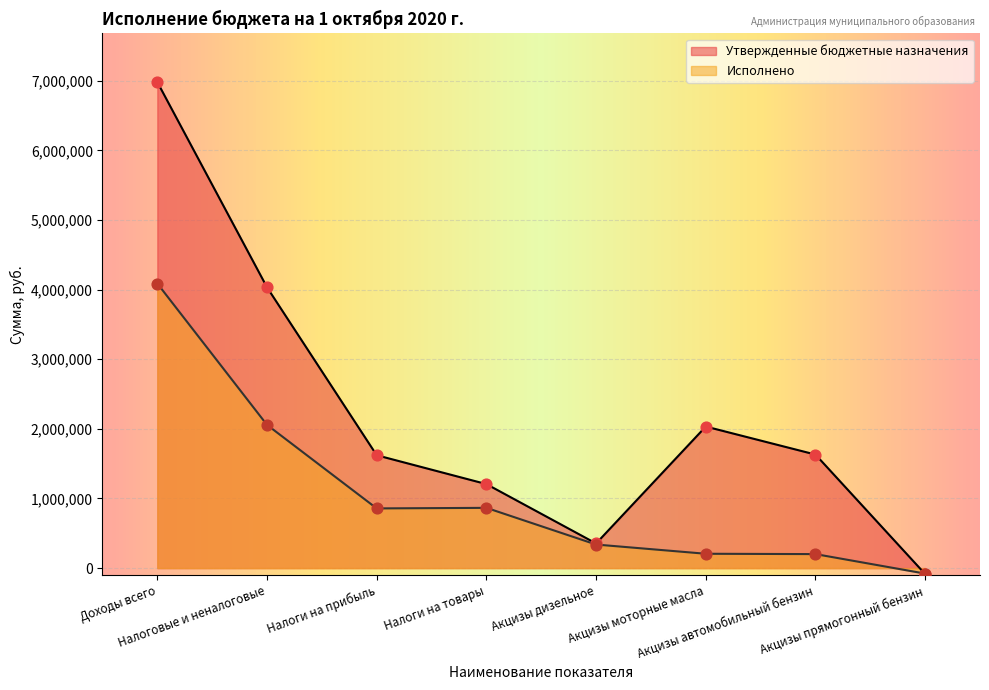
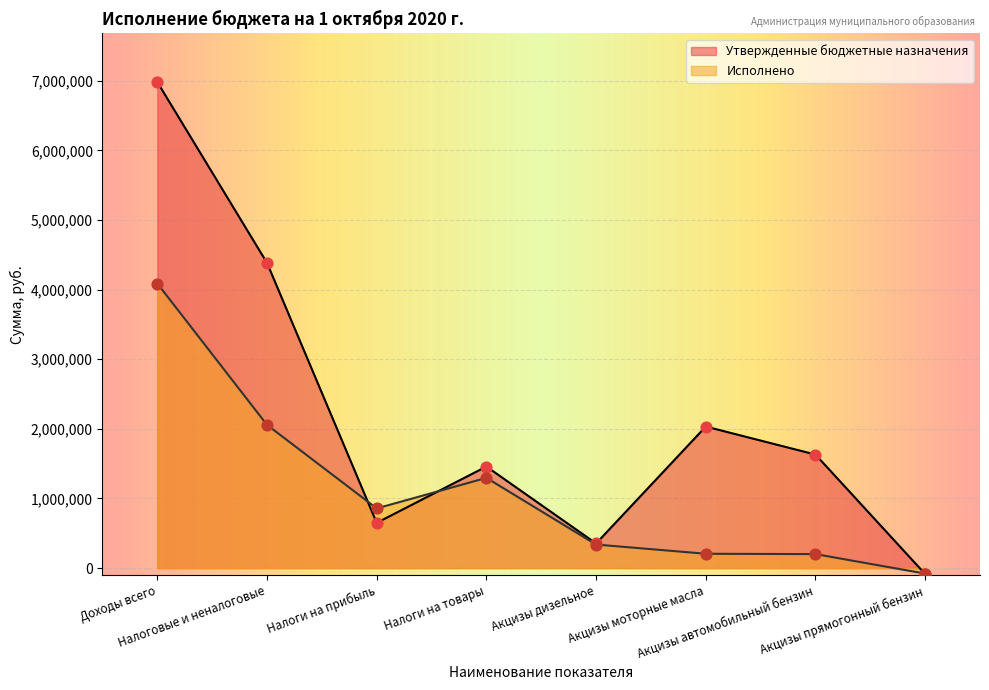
Утвержденные бюджетные назначения, Налоговые и неналоговые: 4,000,000 -> 4,400,000
Утвержденные бюджетные назначения, Налоги на прибыль: 1,600,000 -> 700,000
Утвержденные бюджетные назначения, Налоги на товары: 1,200,000 -> 1,500,000
Исполнено, Налоги на товары: 900,000 -> 1,300,000
